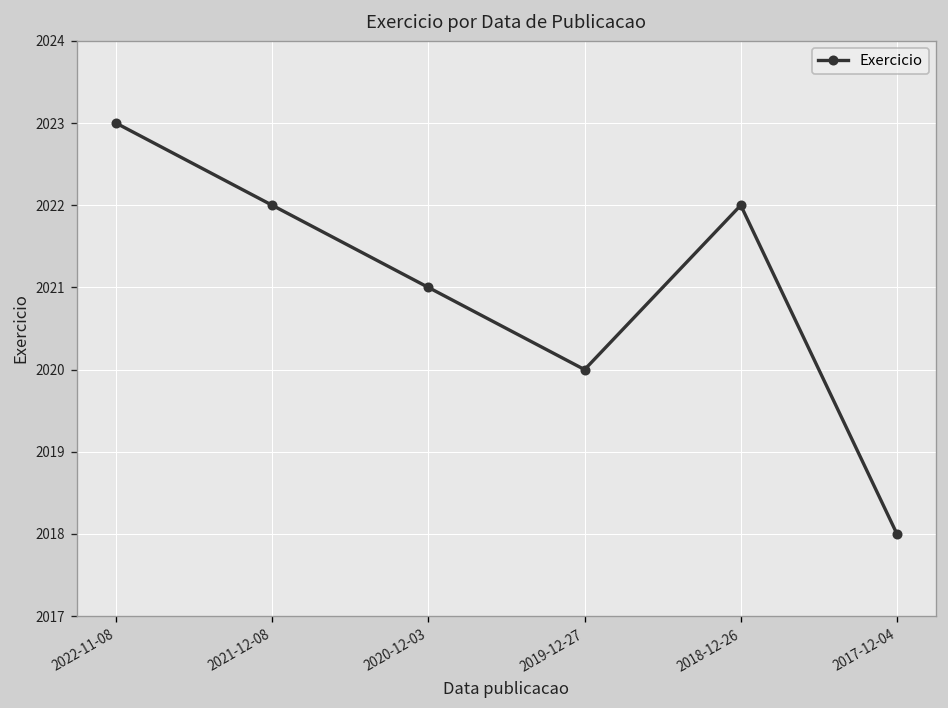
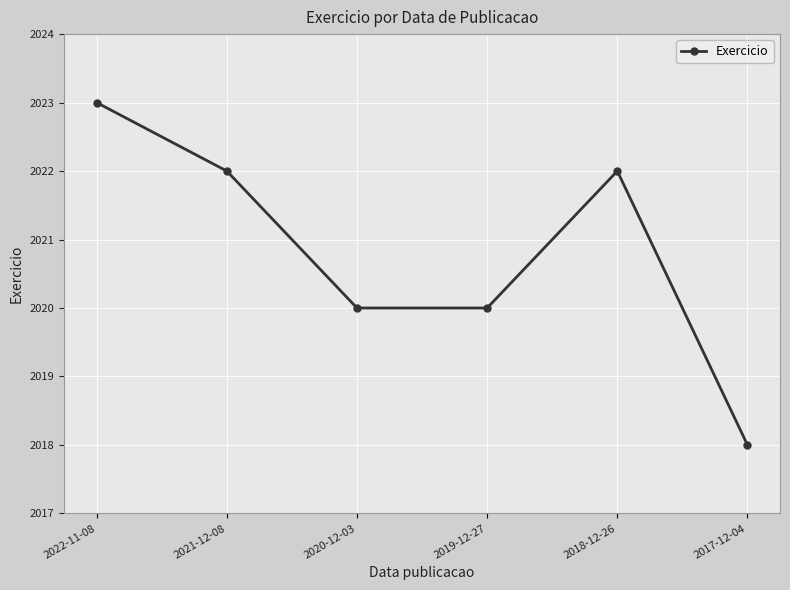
2020-12-03: 2021 -> 2020
